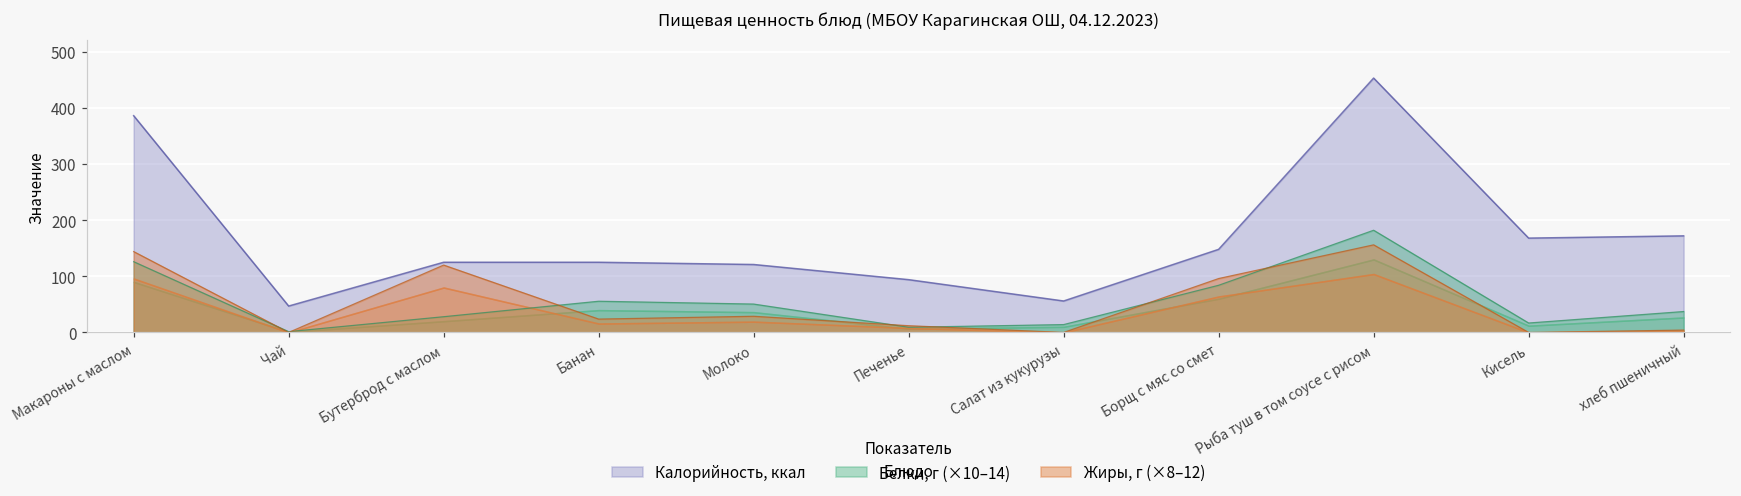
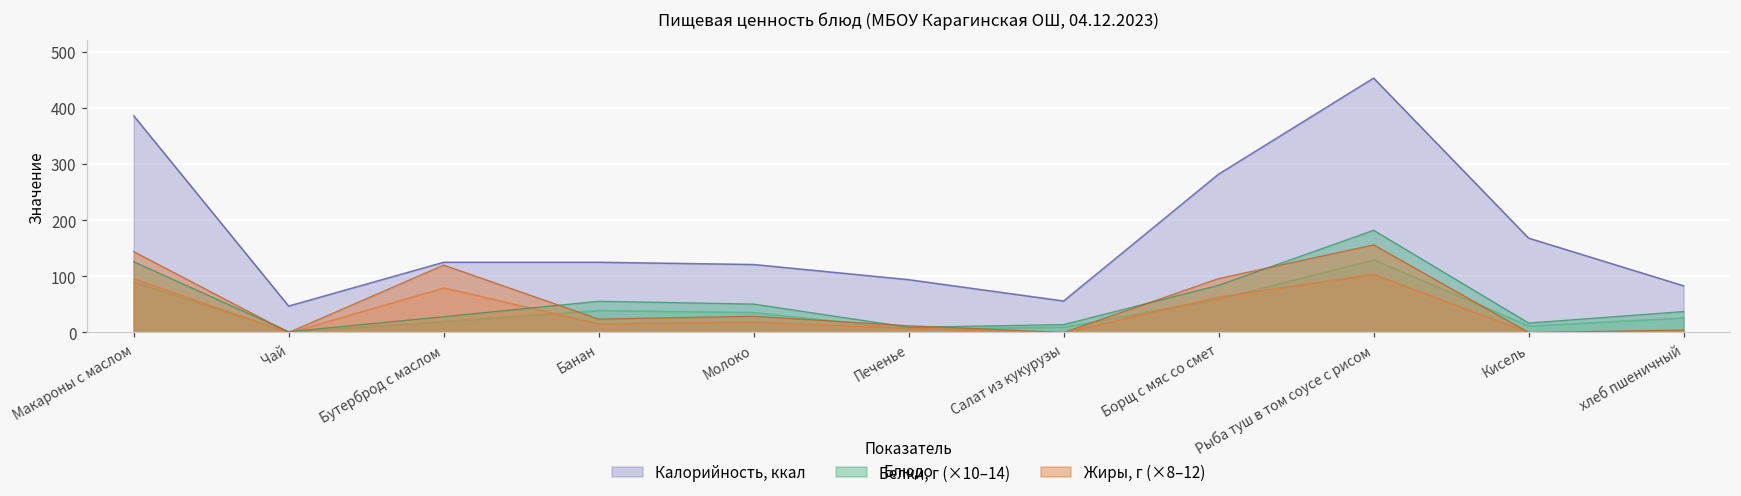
Калорийность, ккал, Борщ с мяс со смет: 150 -> 280
Калорийность, ккал, хлеб пшеничный: 170 -> 80
